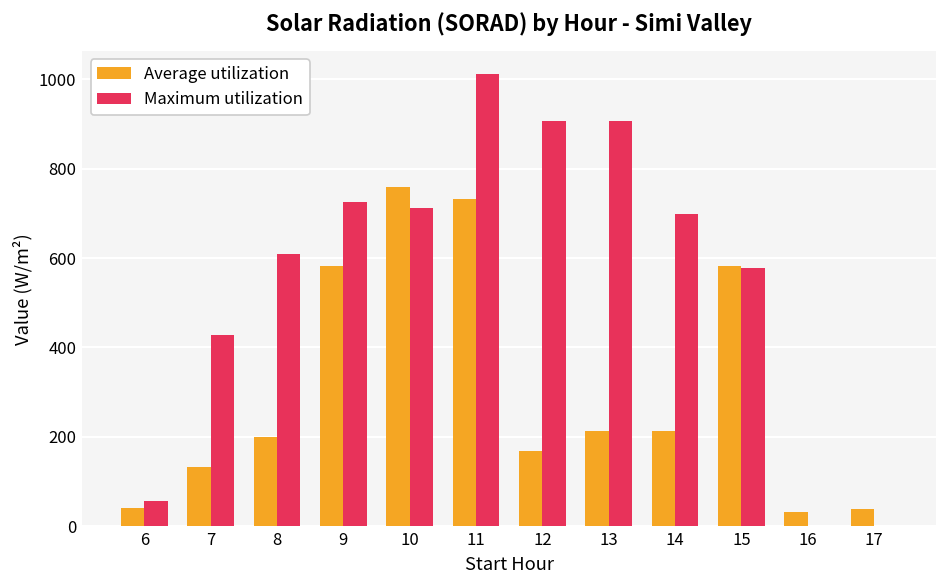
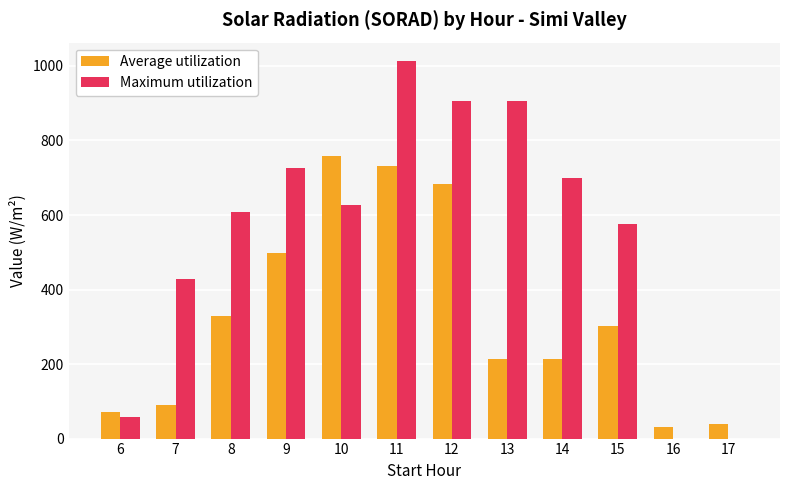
Average utilization, 6: 40 -> 70
Average utilization, 7: 130 -> 90
Average utilization, 8: 200 -> 330
Average utilization, 9: 580 -> 500
Maximum utilization, 10: 710 -> 630
Average utilization, 12: 170 -> 680
Average utilization, 15: 580 -> 300
